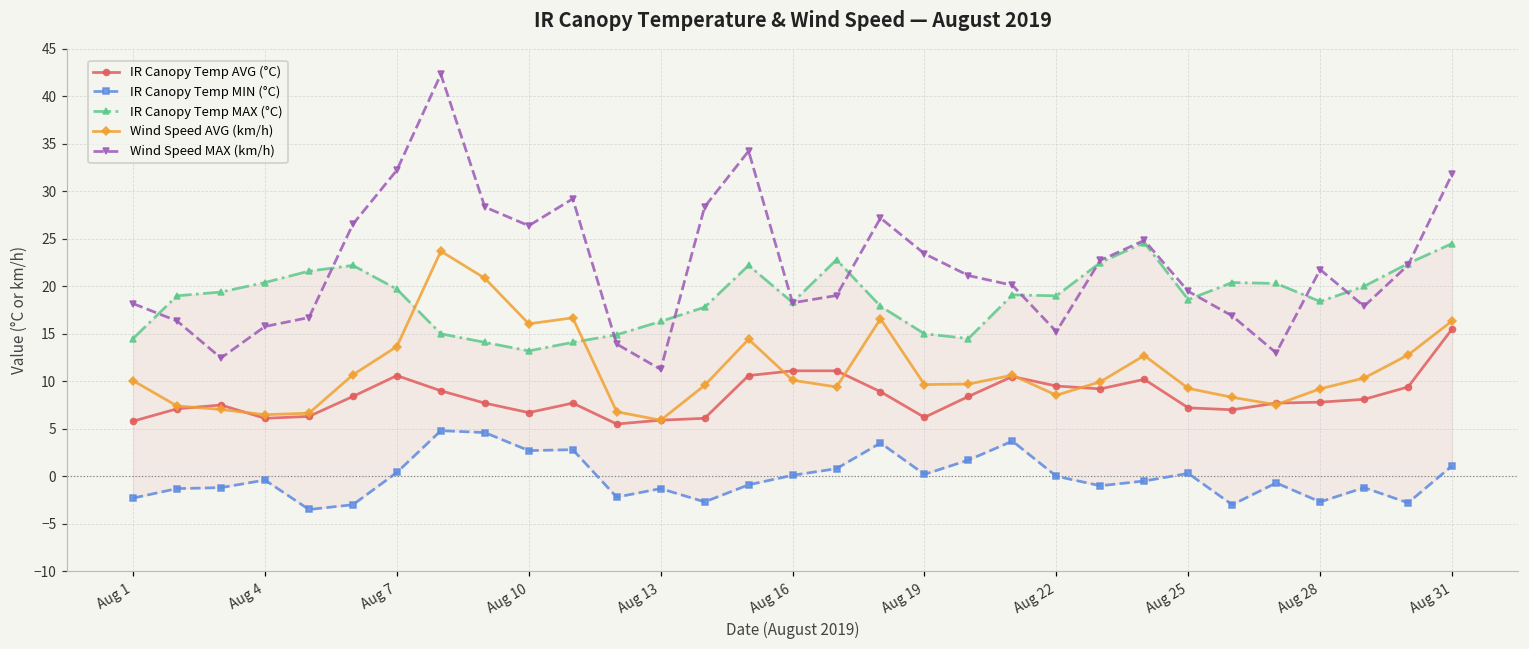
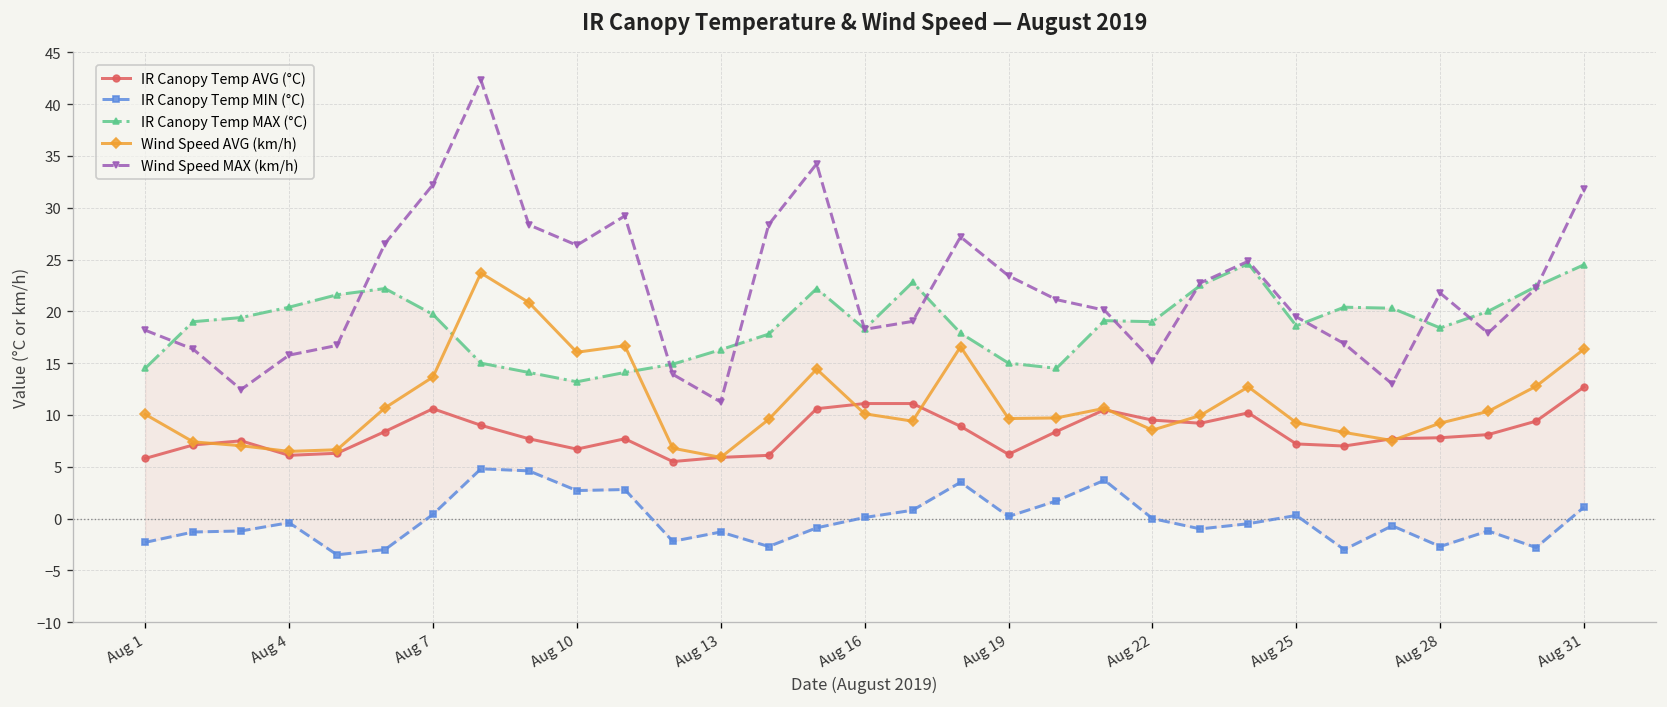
IR Canopy Temp AVG (°C), Aug 31: 16 -> 13
